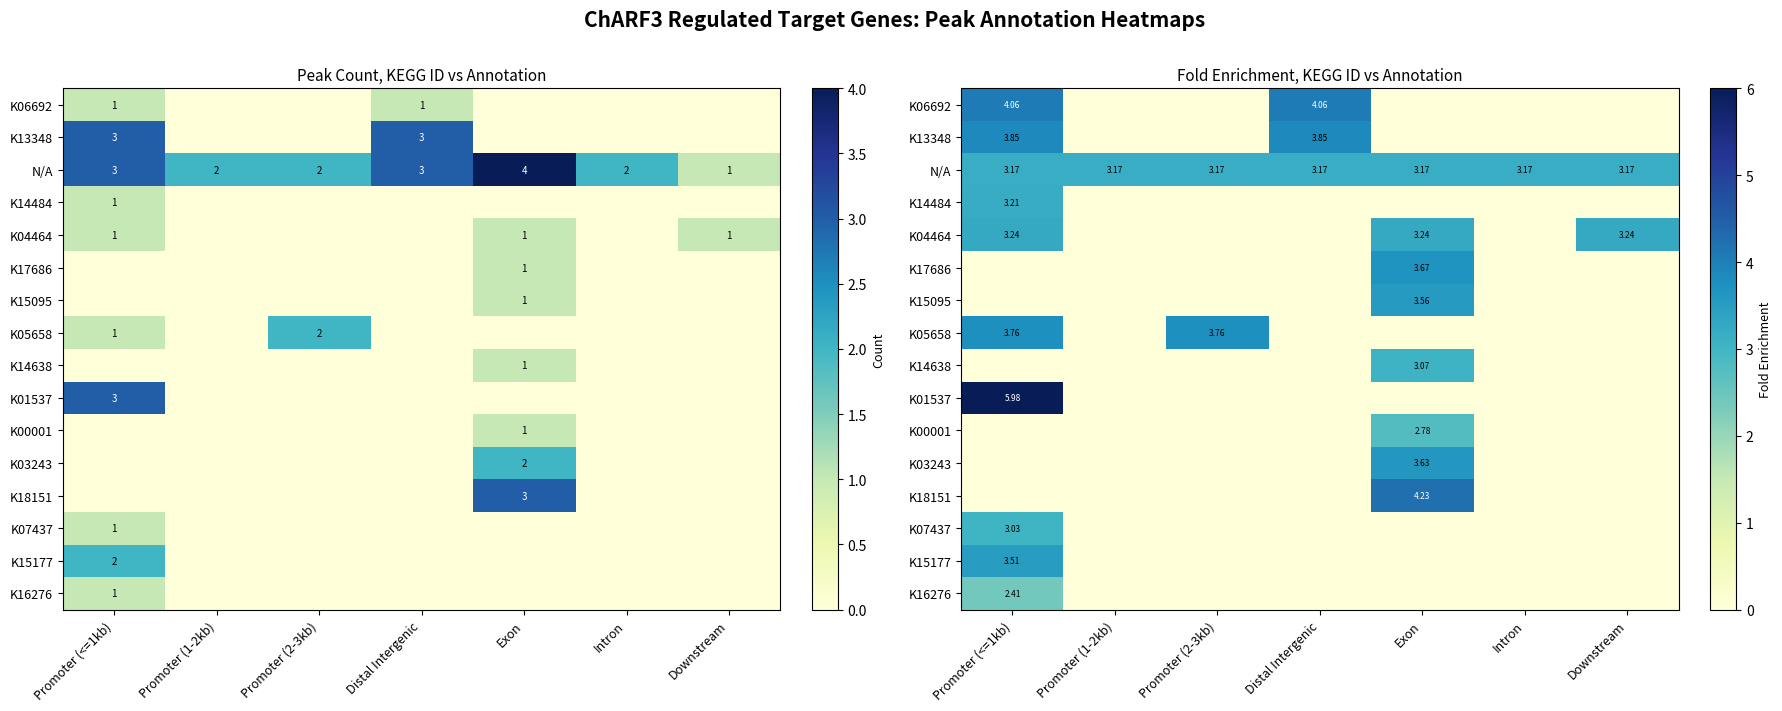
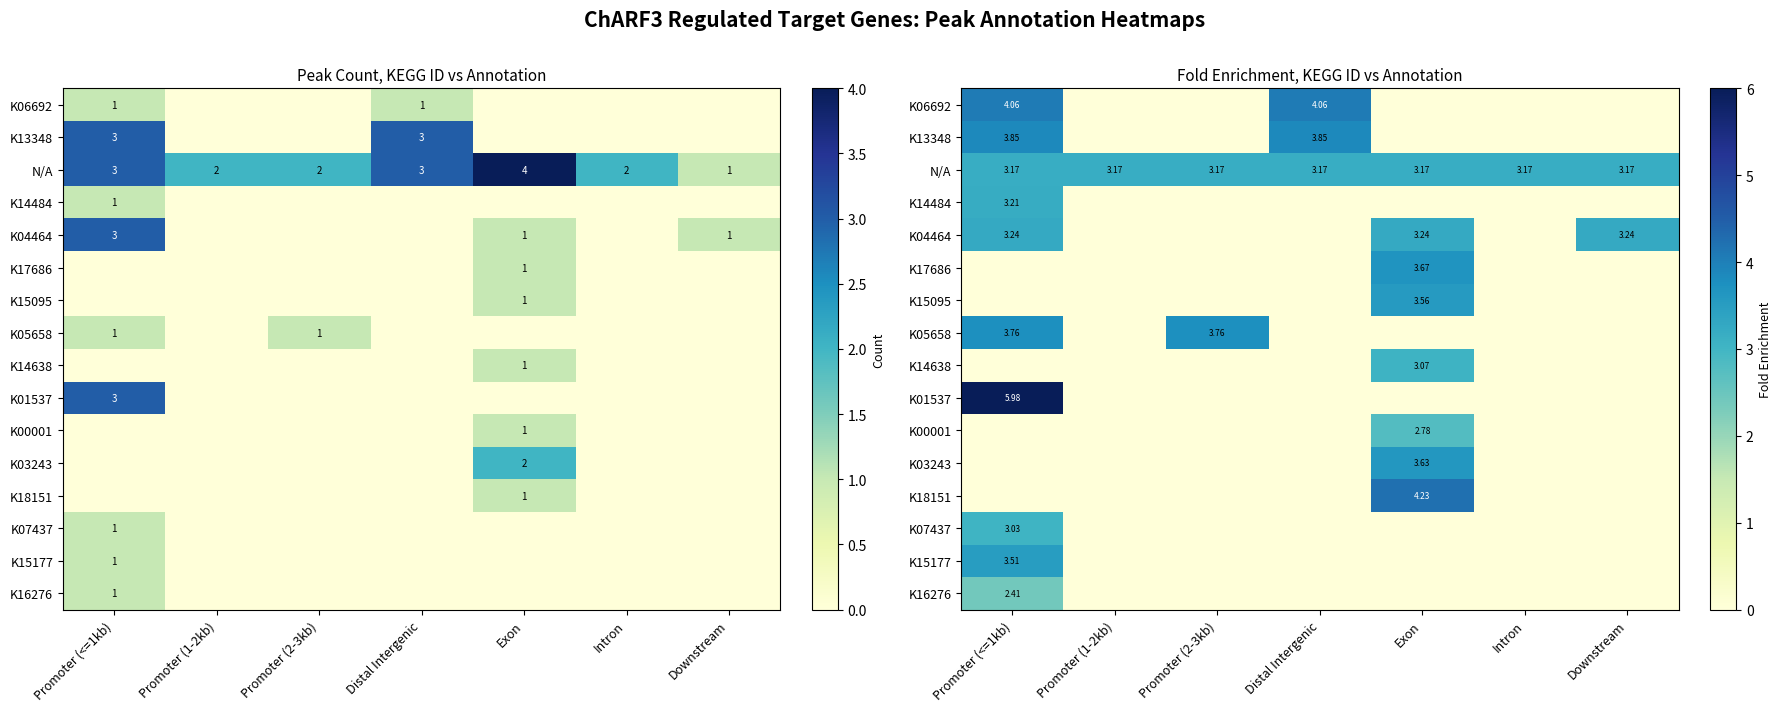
Peak Count, KEGG ID vs Annotation, K04464, Promoter (<=1kb): 1 -> 3
Peak Count, KEGG ID vs Annotation, K05658, Promoter (2-3kb): 2 -> 1
Peak Count, KEGG ID vs Annotation, K18151, Exon: 3 -> 1
Peak Count, KEGG ID vs Annotation, K15177, Promoter (<=1kb): 2 -> 1
